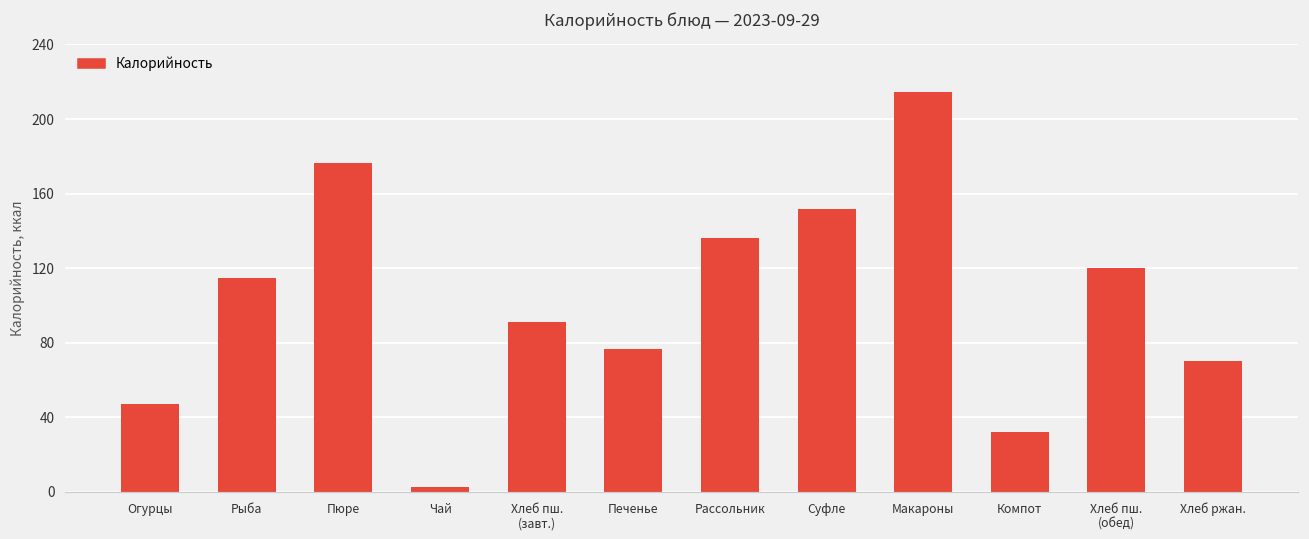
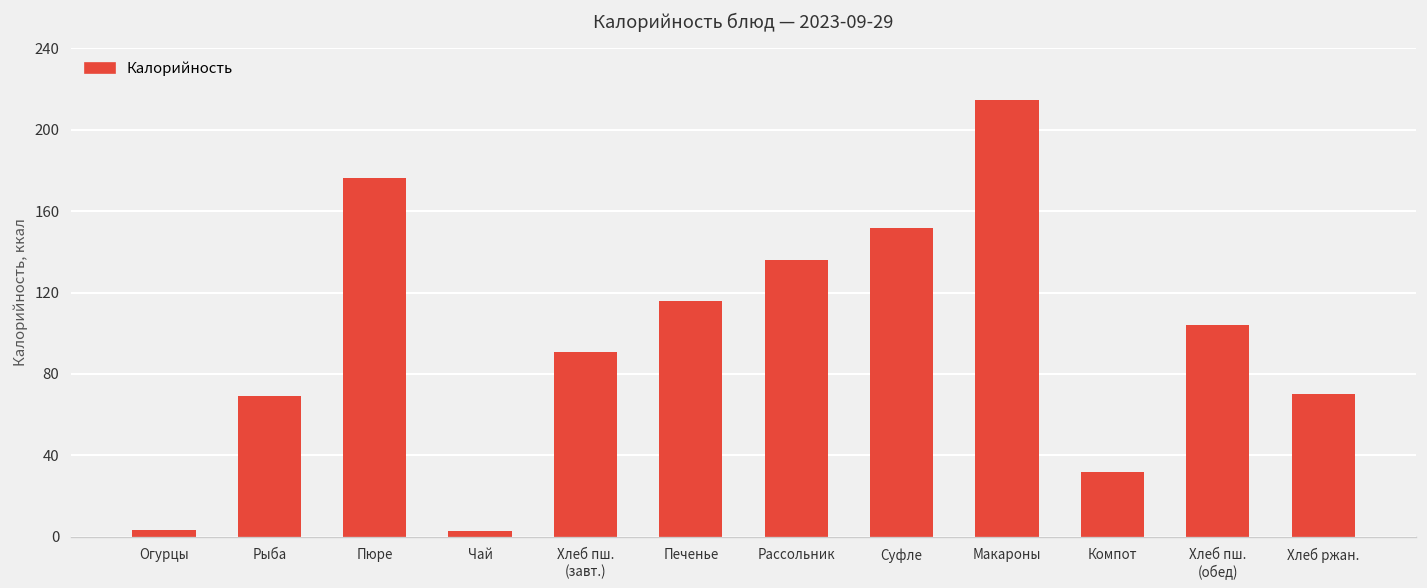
Огурцы: 47 -> 3
Рыба: 115 -> 69
Печенье: 77 -> 116
Хлеб пш. (обед): 120 -> 104
